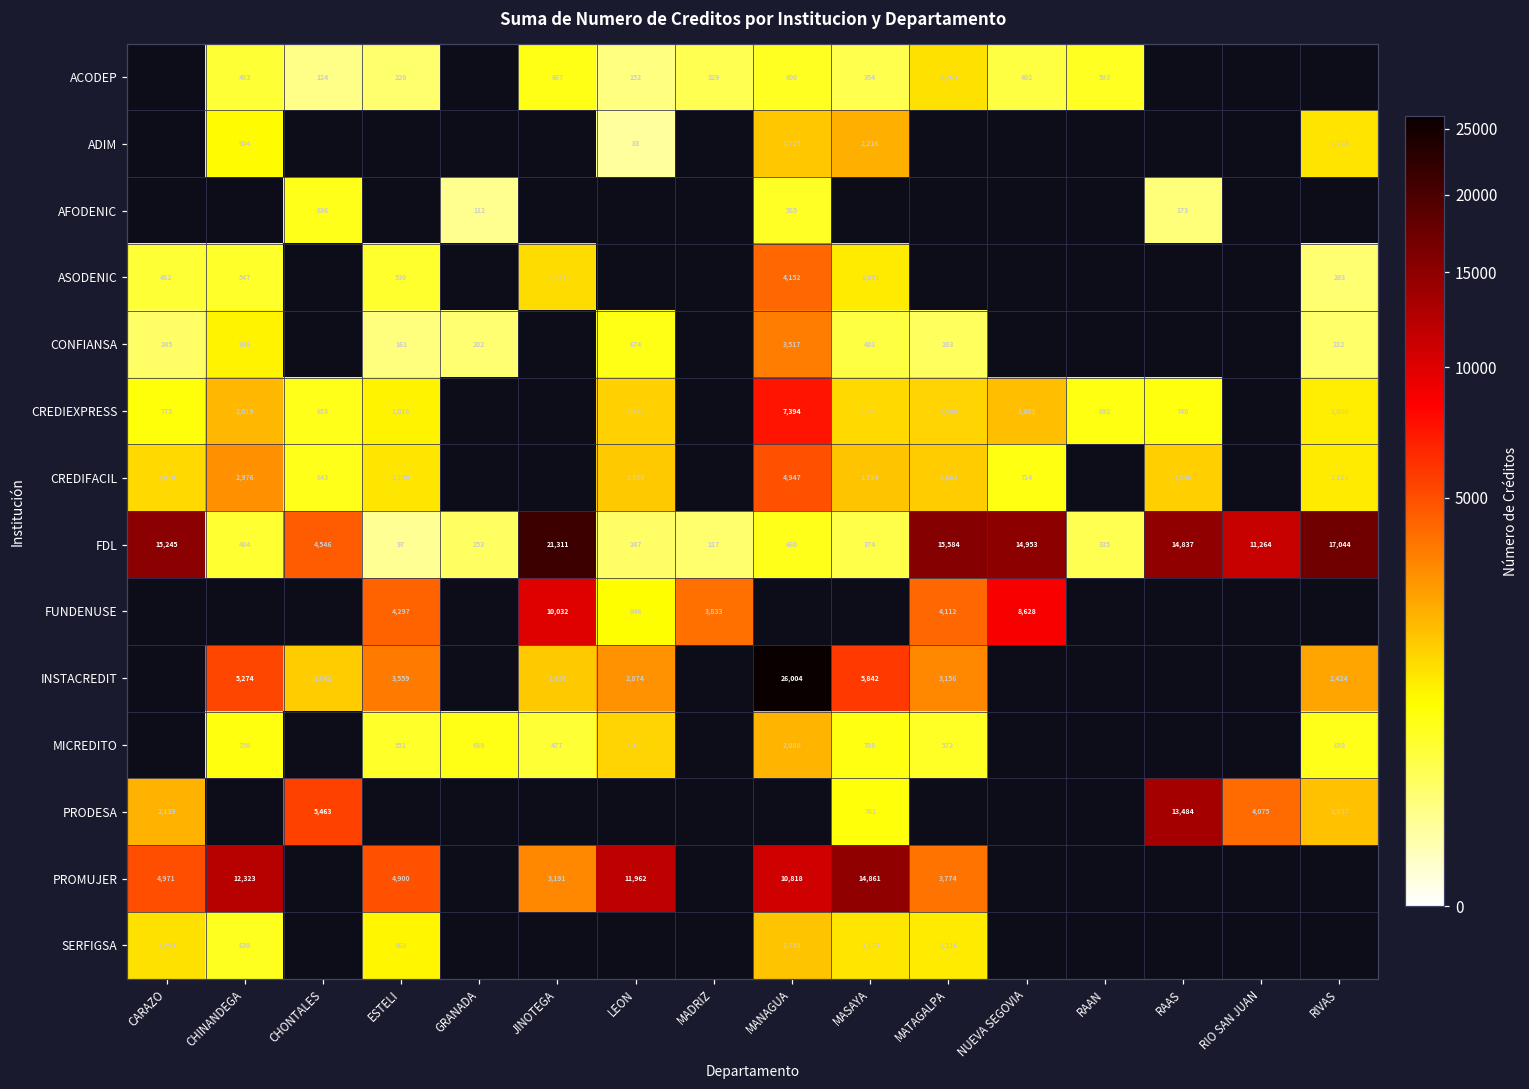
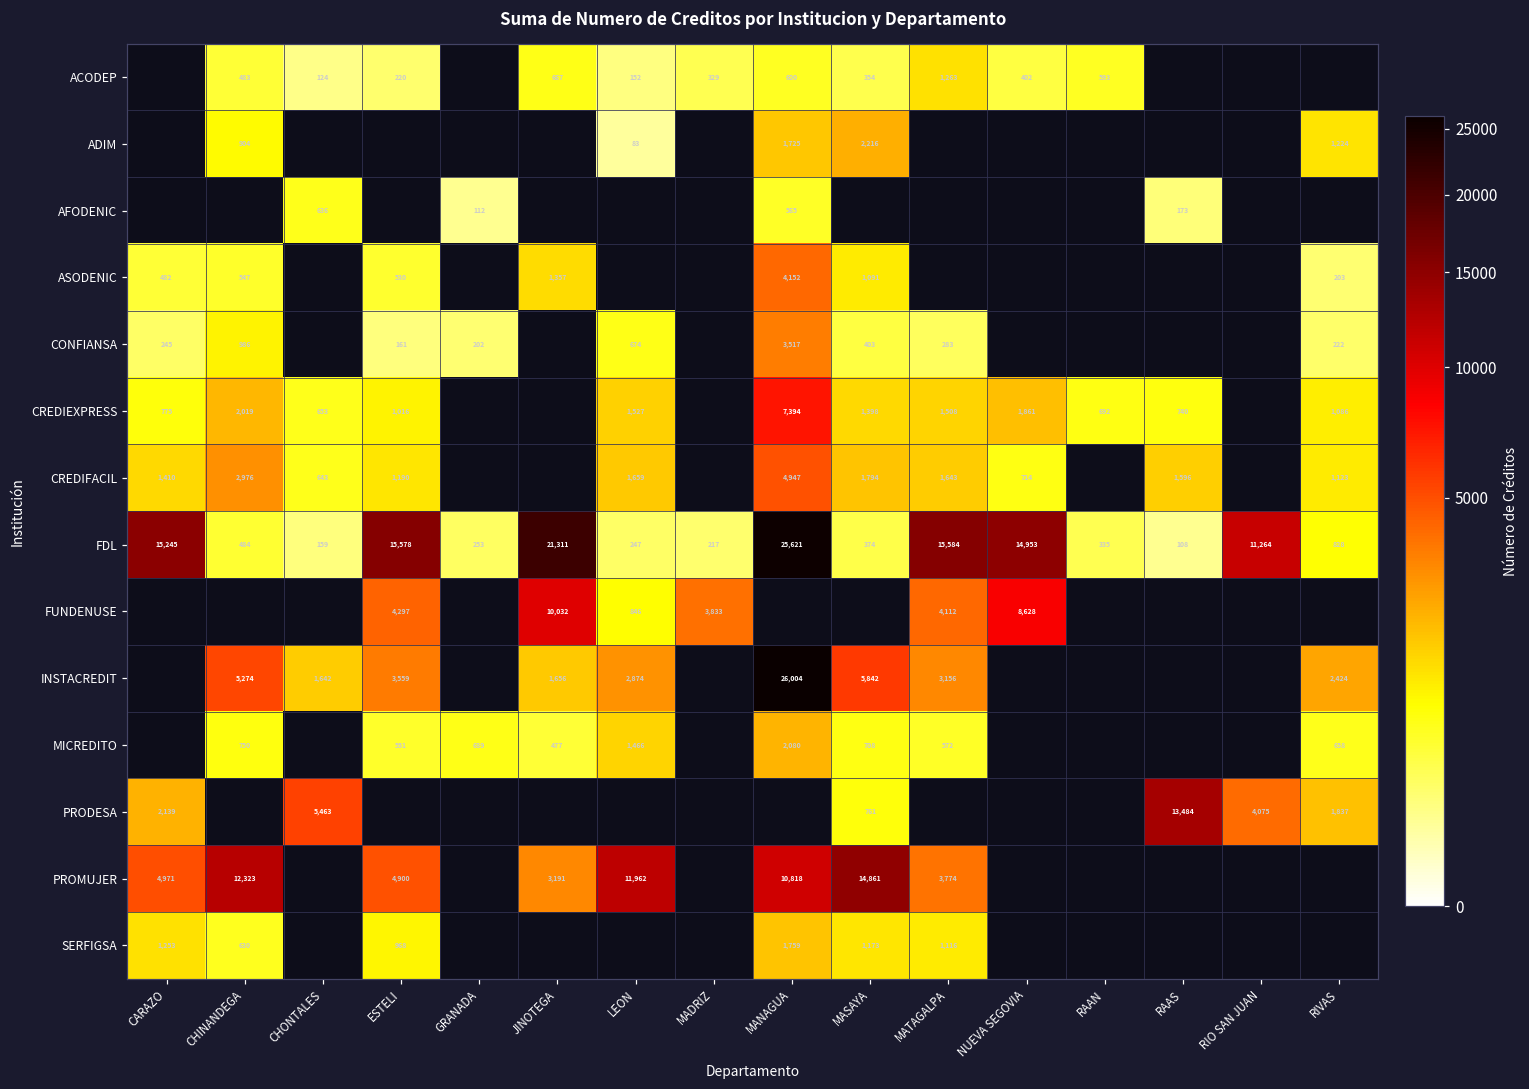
FDL, CHONTALES: 4,546 -> 159
FDL, ESTELI: 97 -> 15,578
FDL, MANAGUA: 660 -> 25,621
FDL, RAAS: 14,837 -> 108
FDL, RIVAS: 17,044 -> 828
